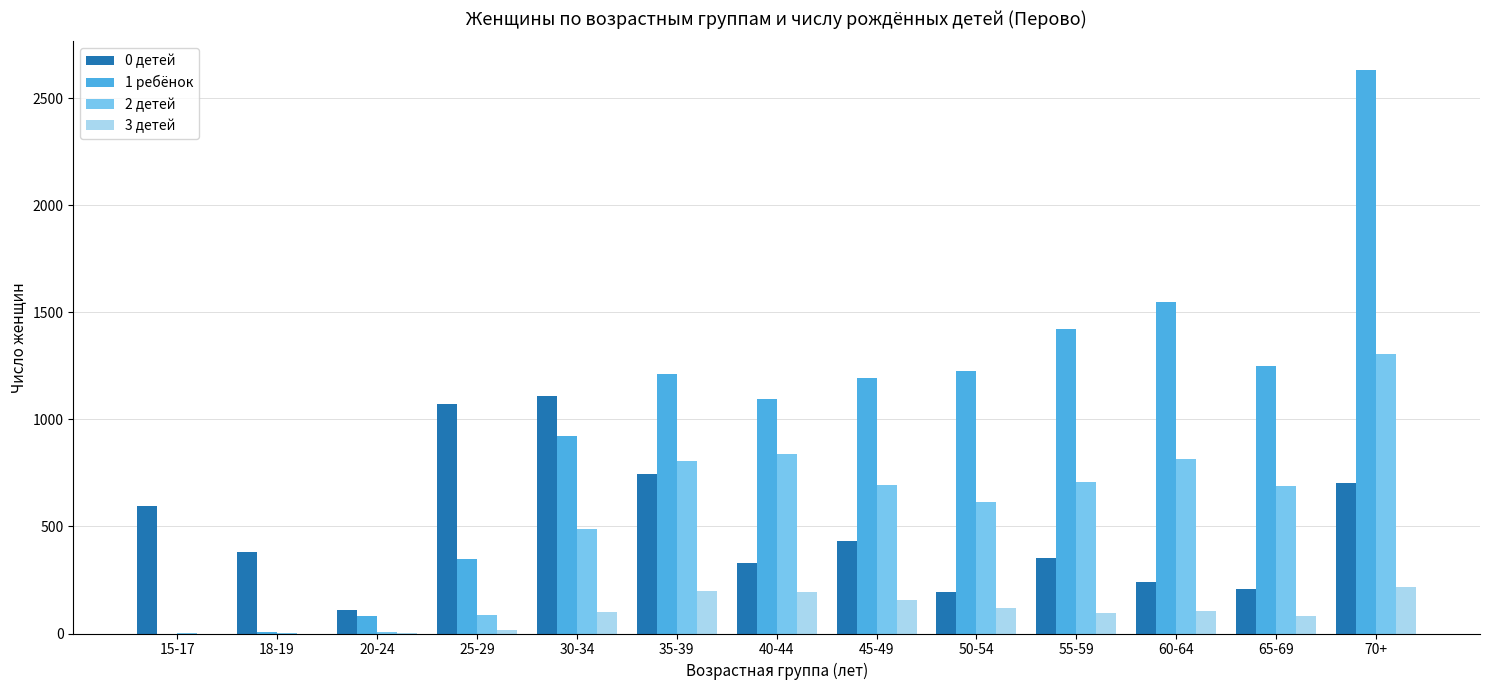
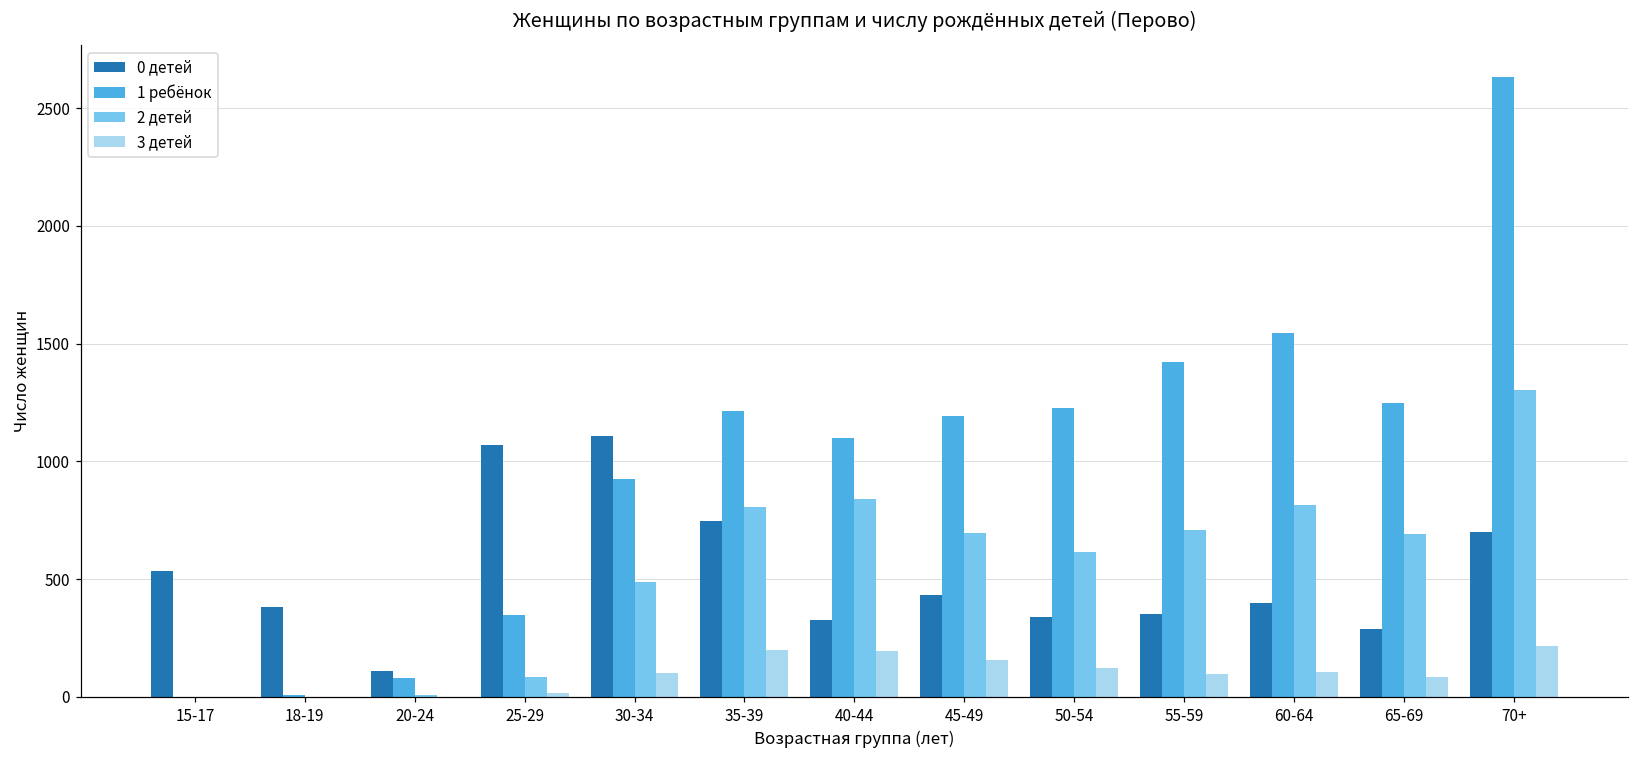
0 детей, 15-17: 600 -> 540
0 детей, 50-54: 200 -> 340
0 детей, 60-64: 240 -> 400
0 детей, 65-69: 210 -> 290
